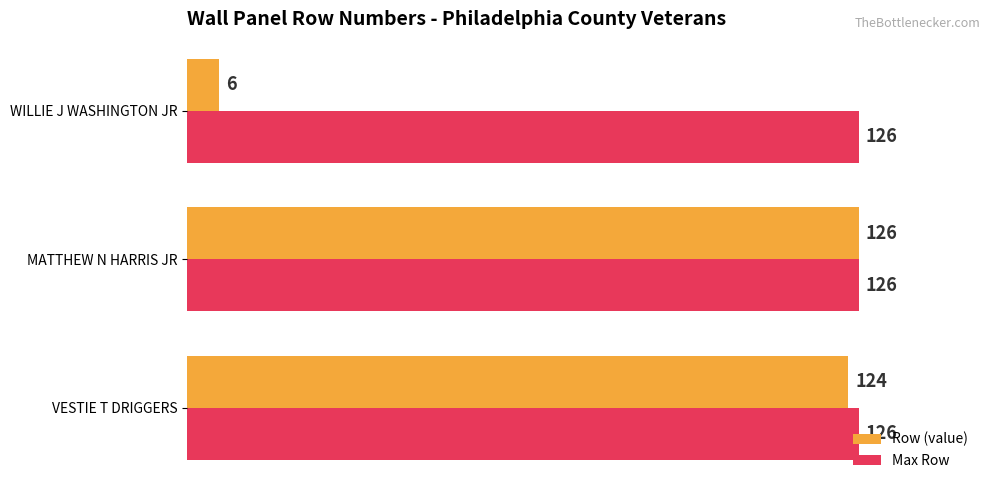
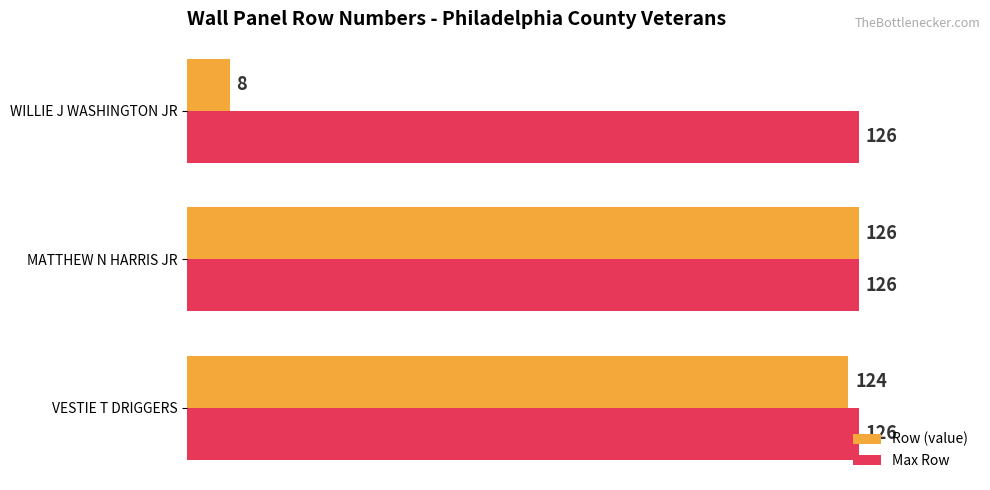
Row (value), WILLIE J WASHINGTON JR: 6 -> 8
